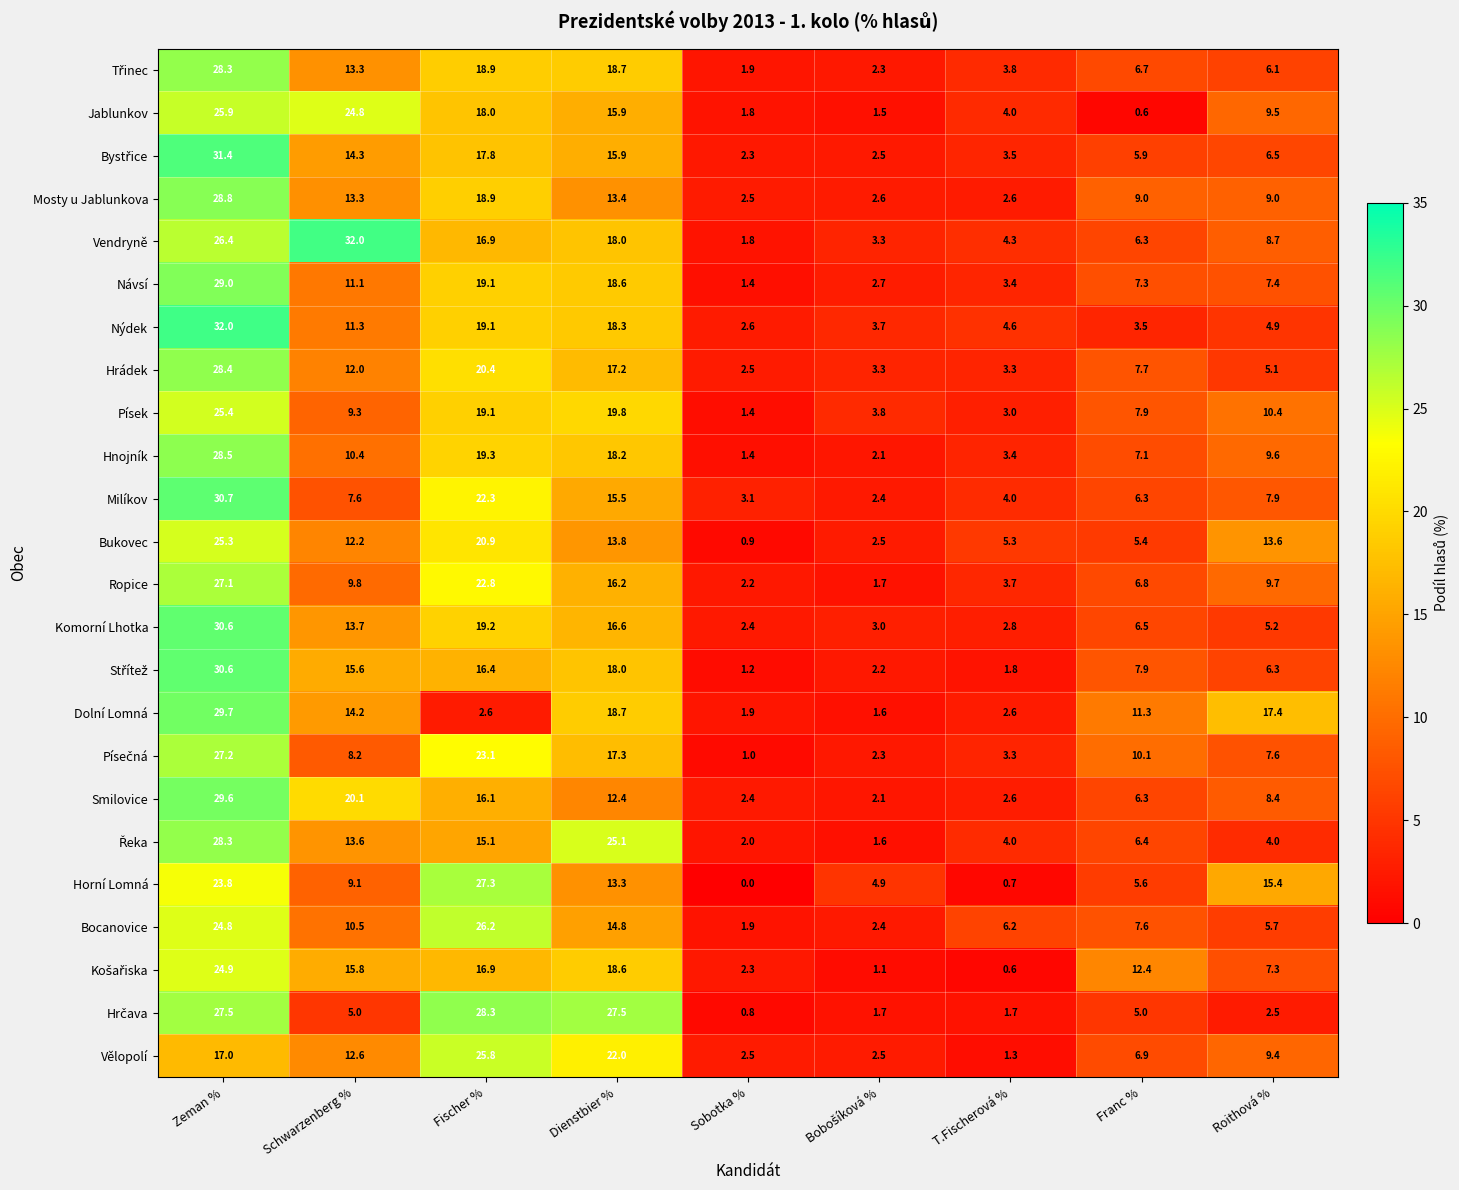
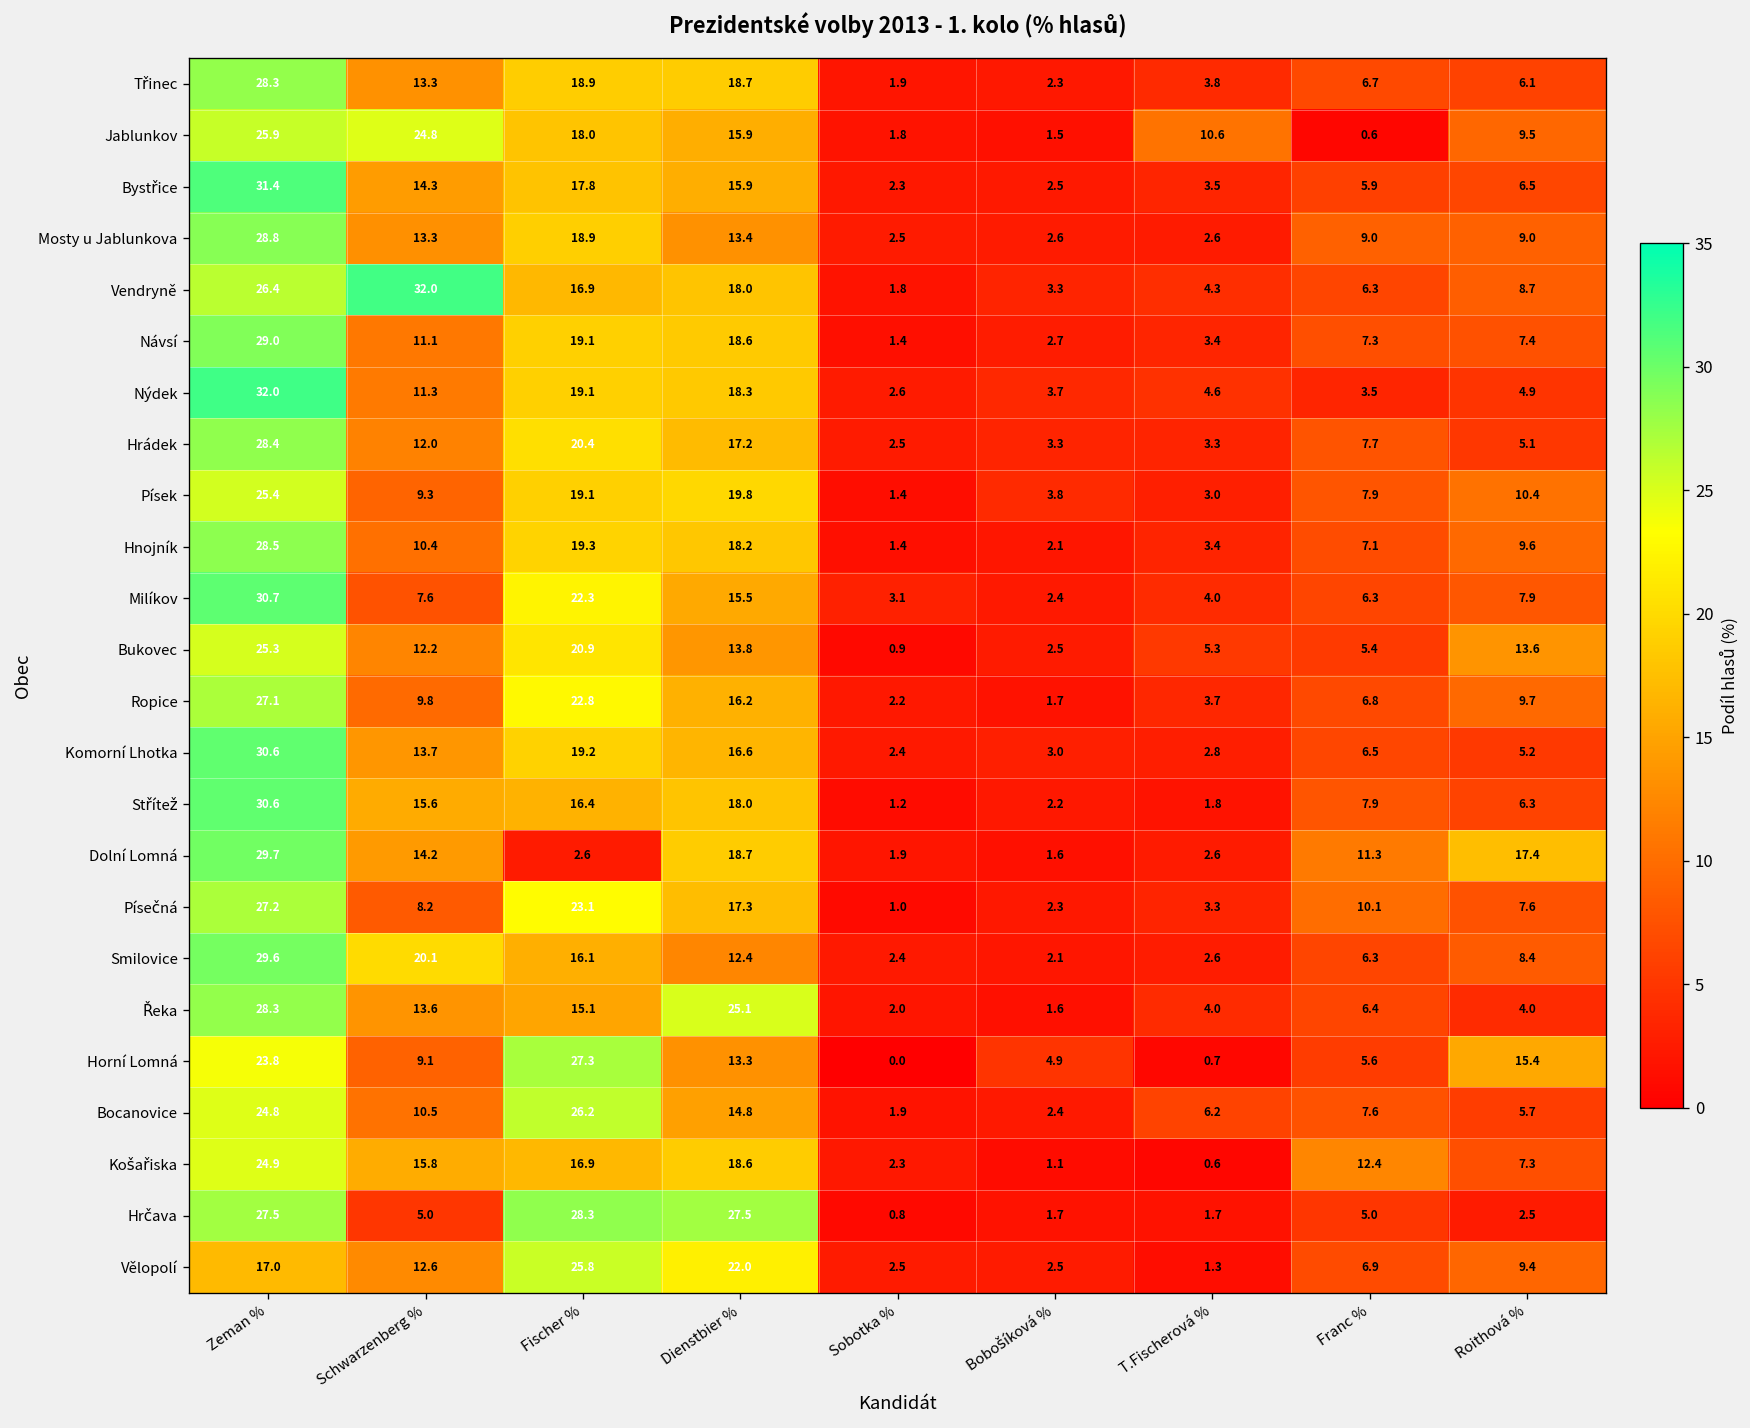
Jablunkov, T.Fischerová %: 4.0 -> 10.6
